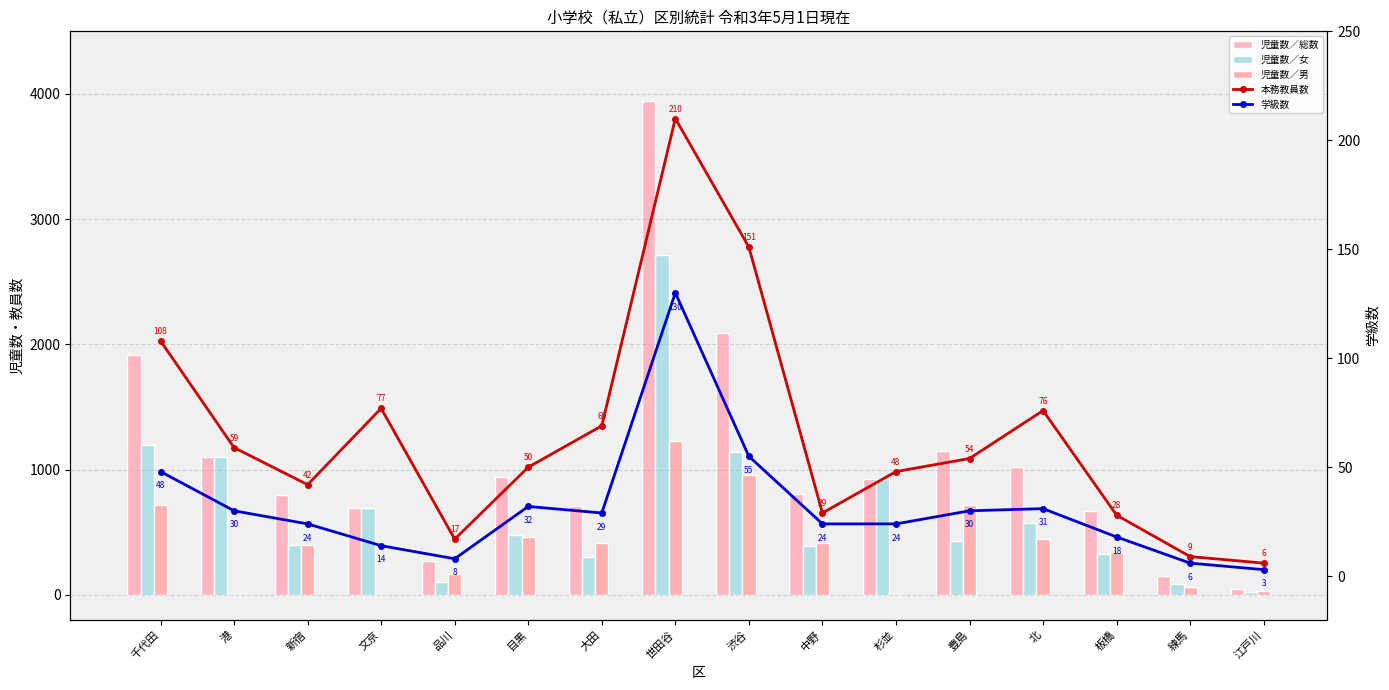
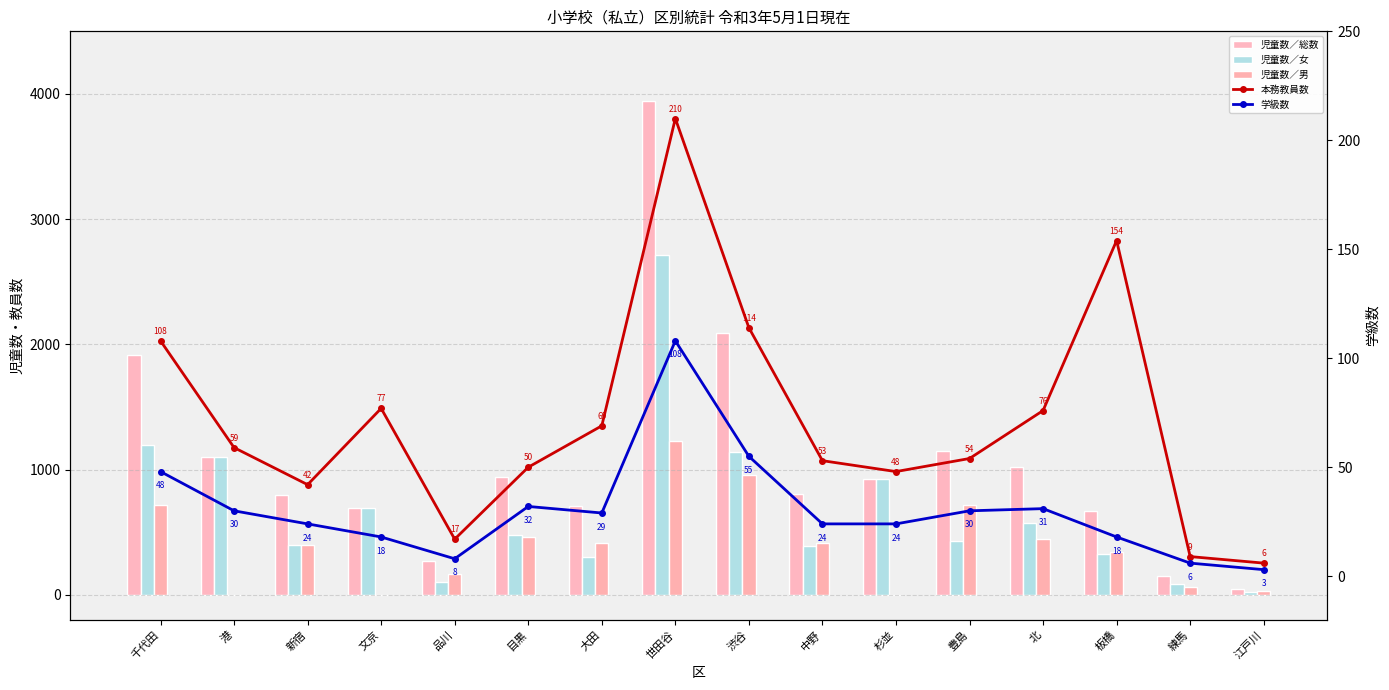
学級数, 文京: 14 -> 18
学級数, 世田谷: 130 -> 108
本務教員数, 渋谷: 151 -> 114
本務教員数, 中野: 29 -> 53
本務教員数, 板橋: 28 -> 154
